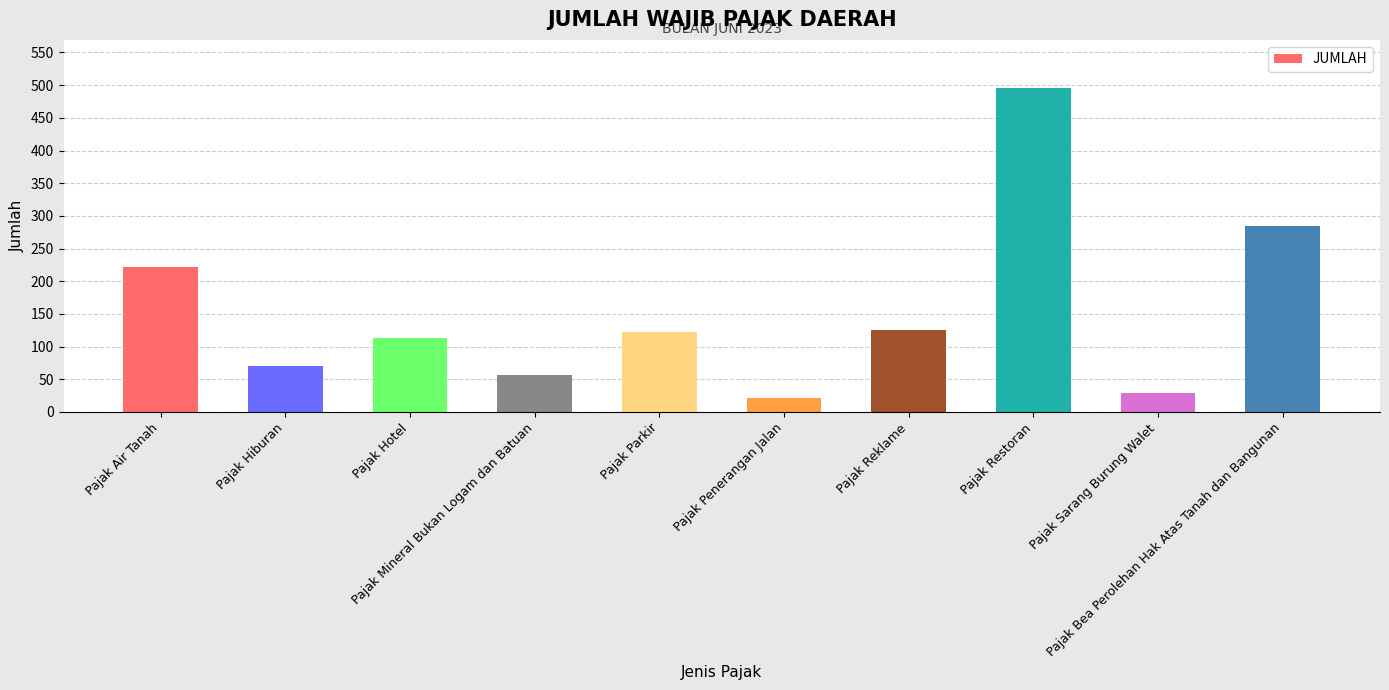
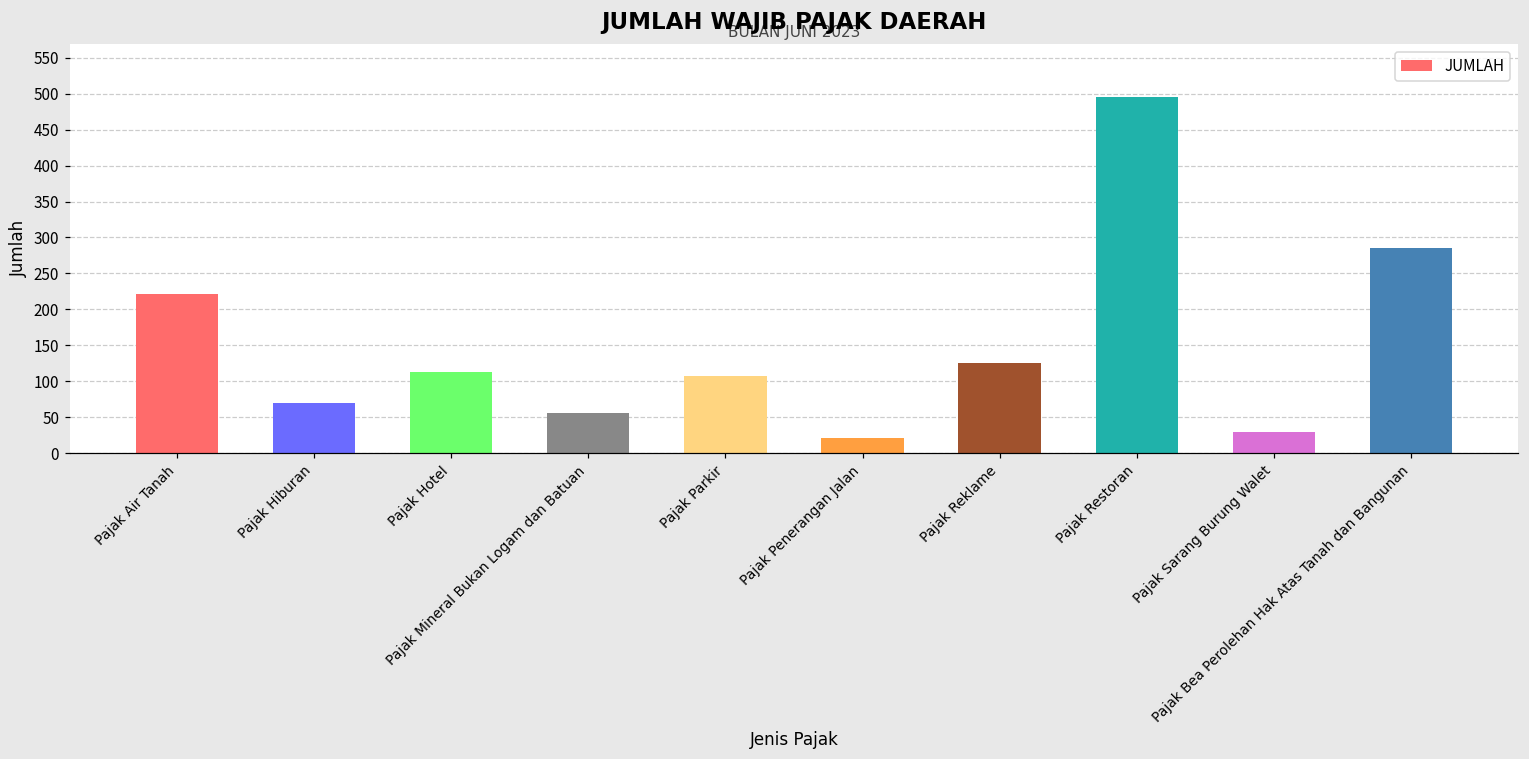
Pajak Parkir: 120 -> 110
